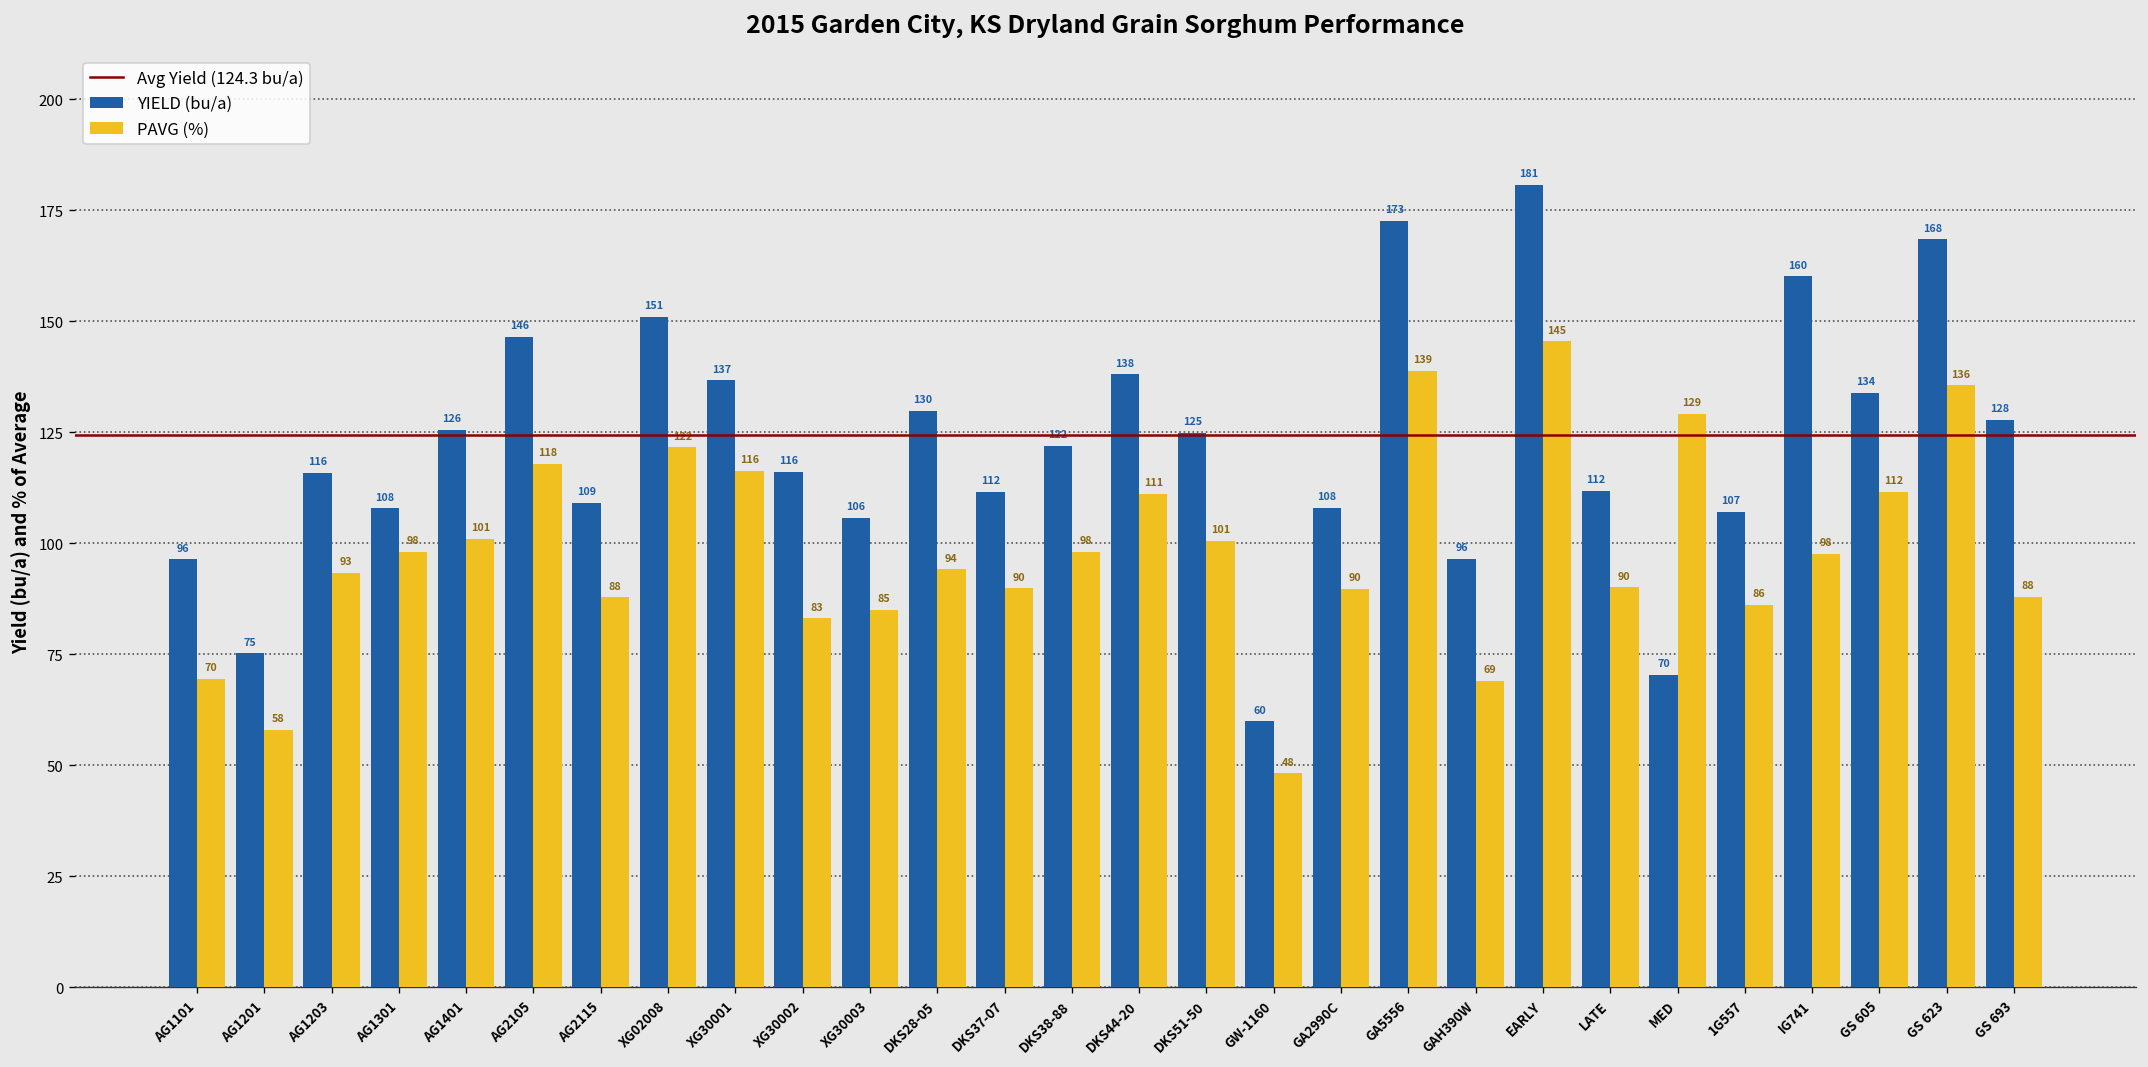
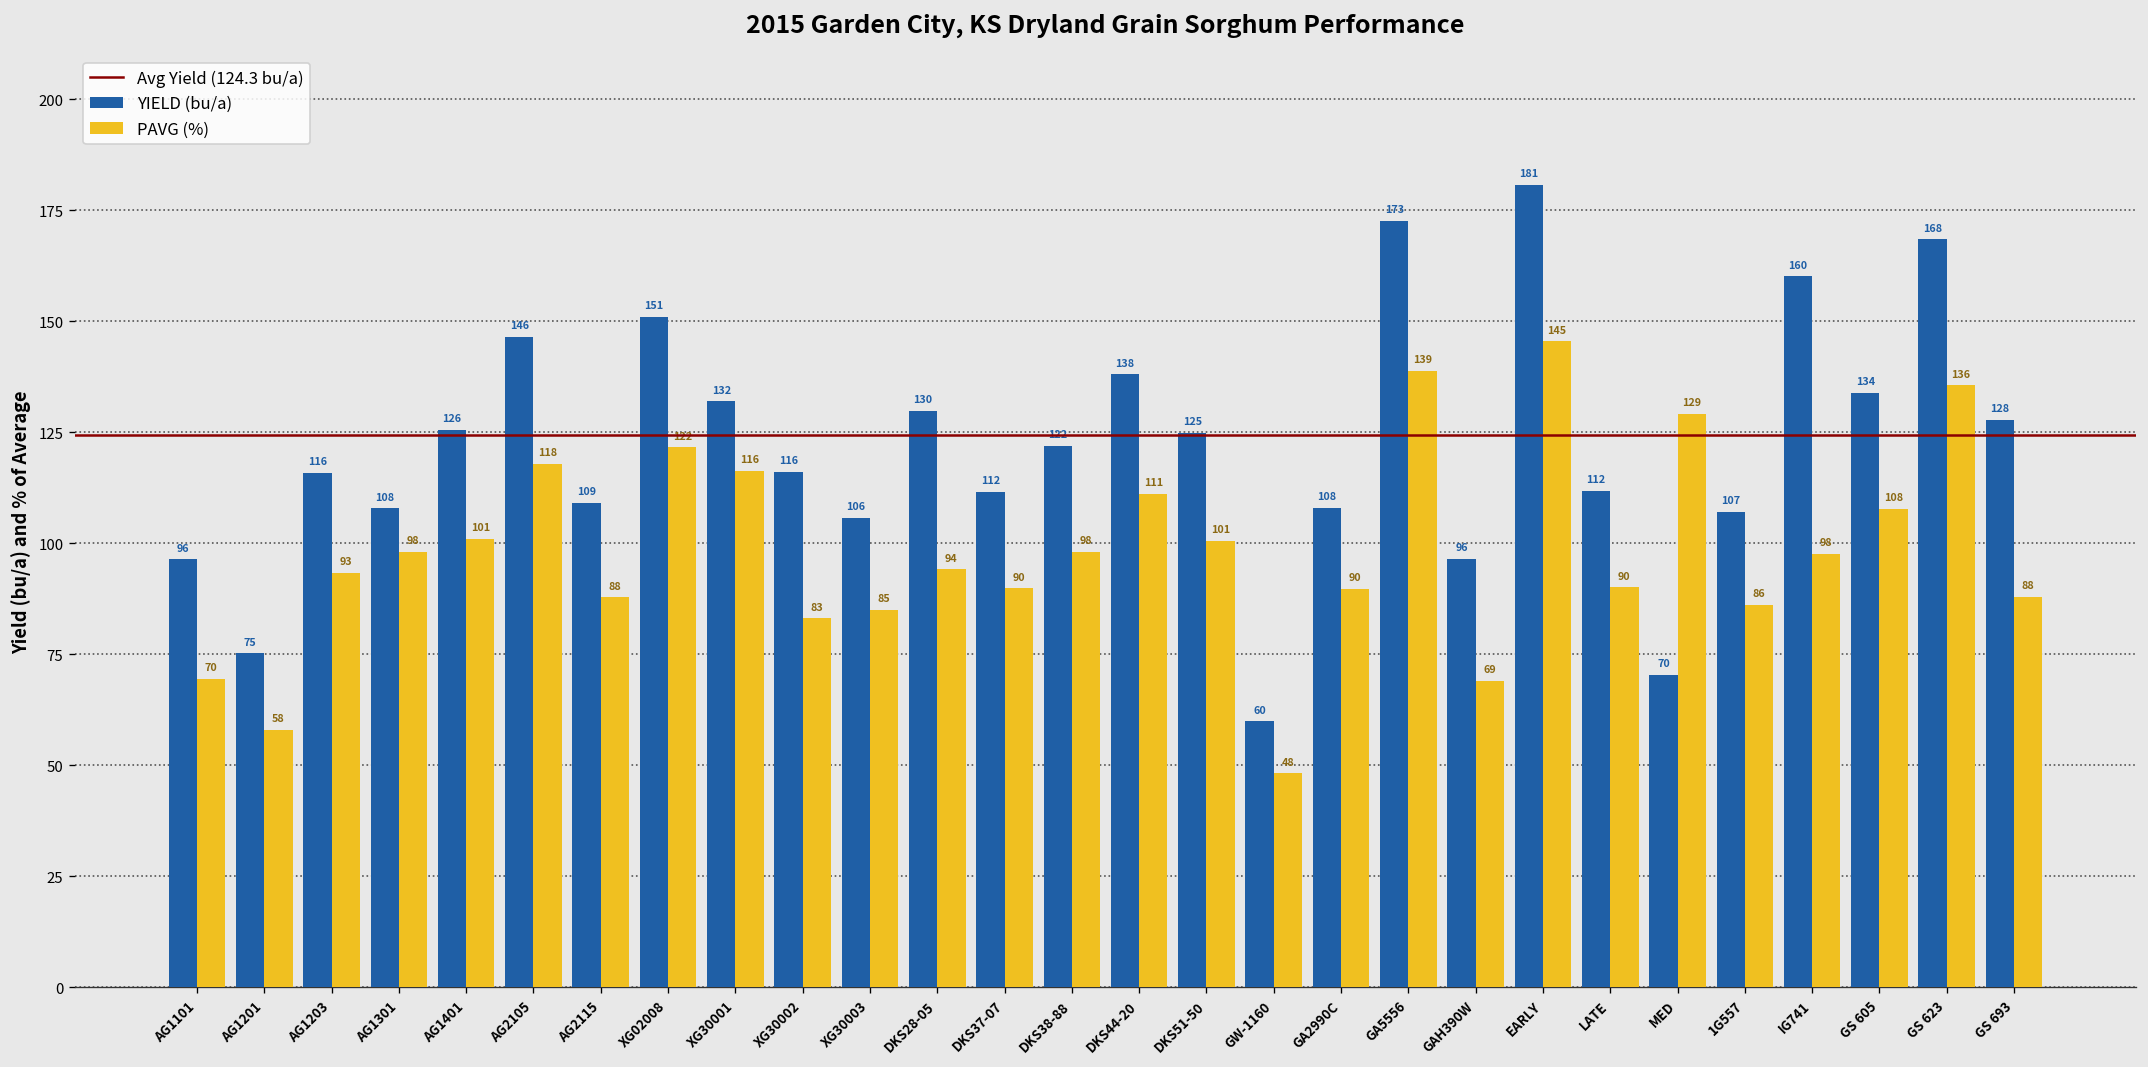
YIELD (bu/a), XG30001: 137 -> 132
PAVG (%), GS 605: 112 -> 108
